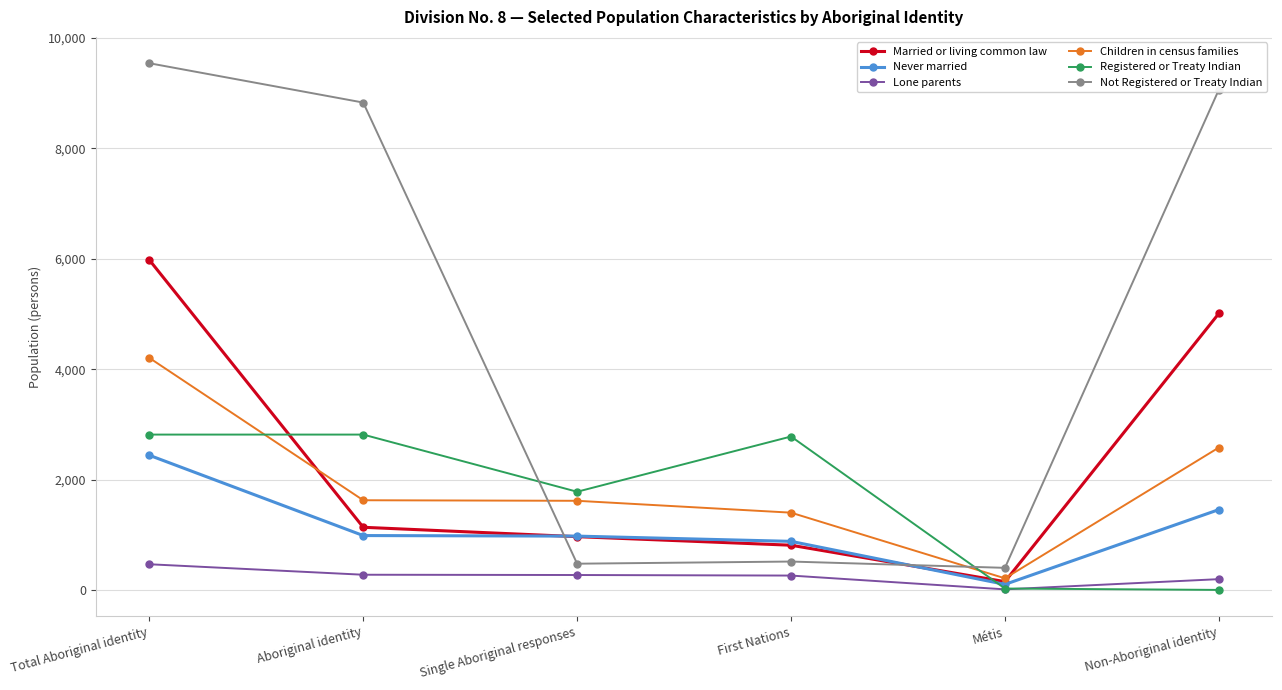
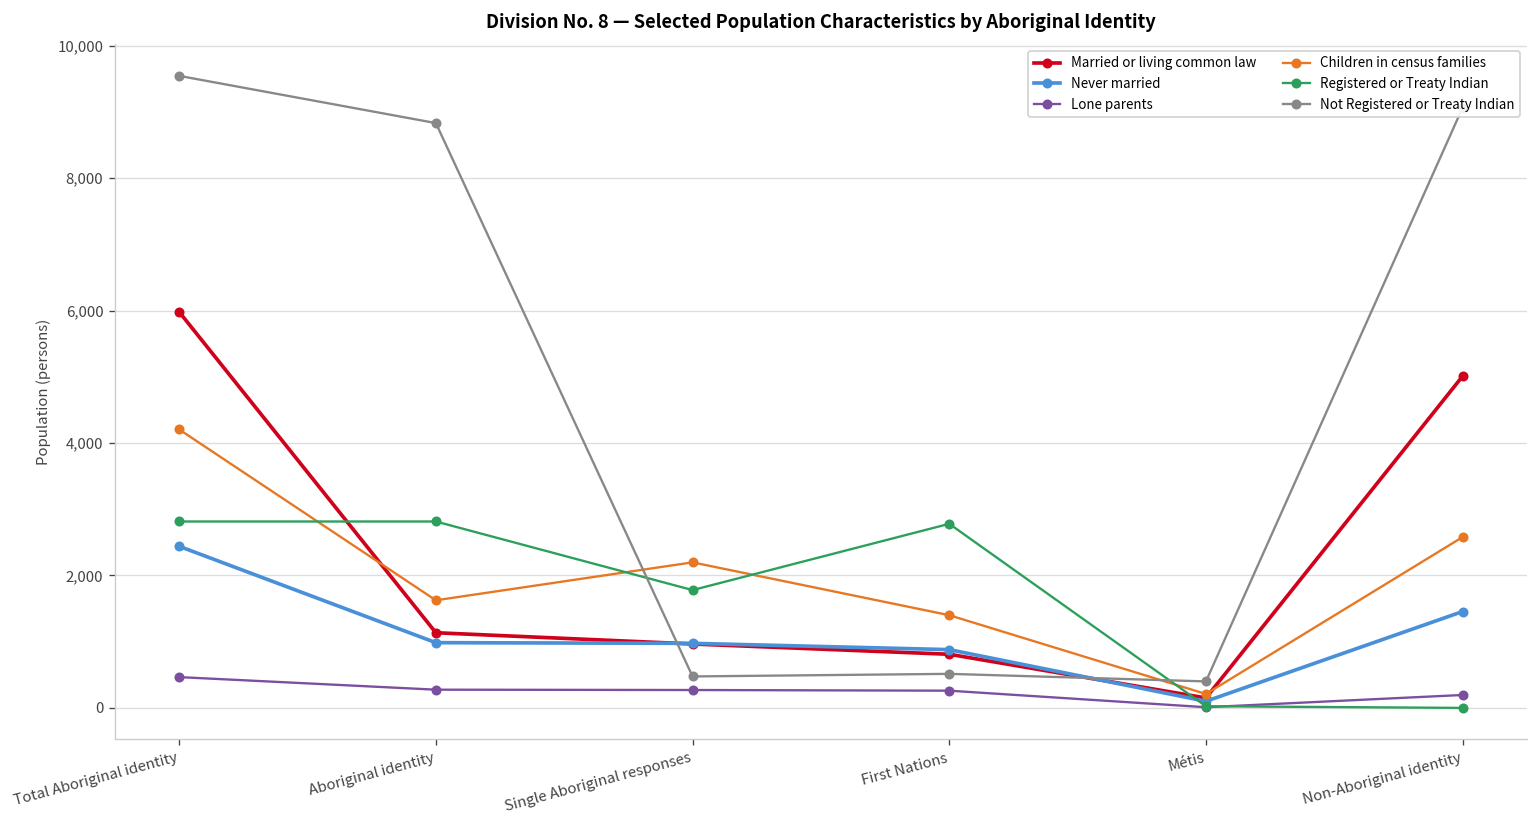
Children in census families, Single Aboriginal responses: 1,600 -> 2,200
